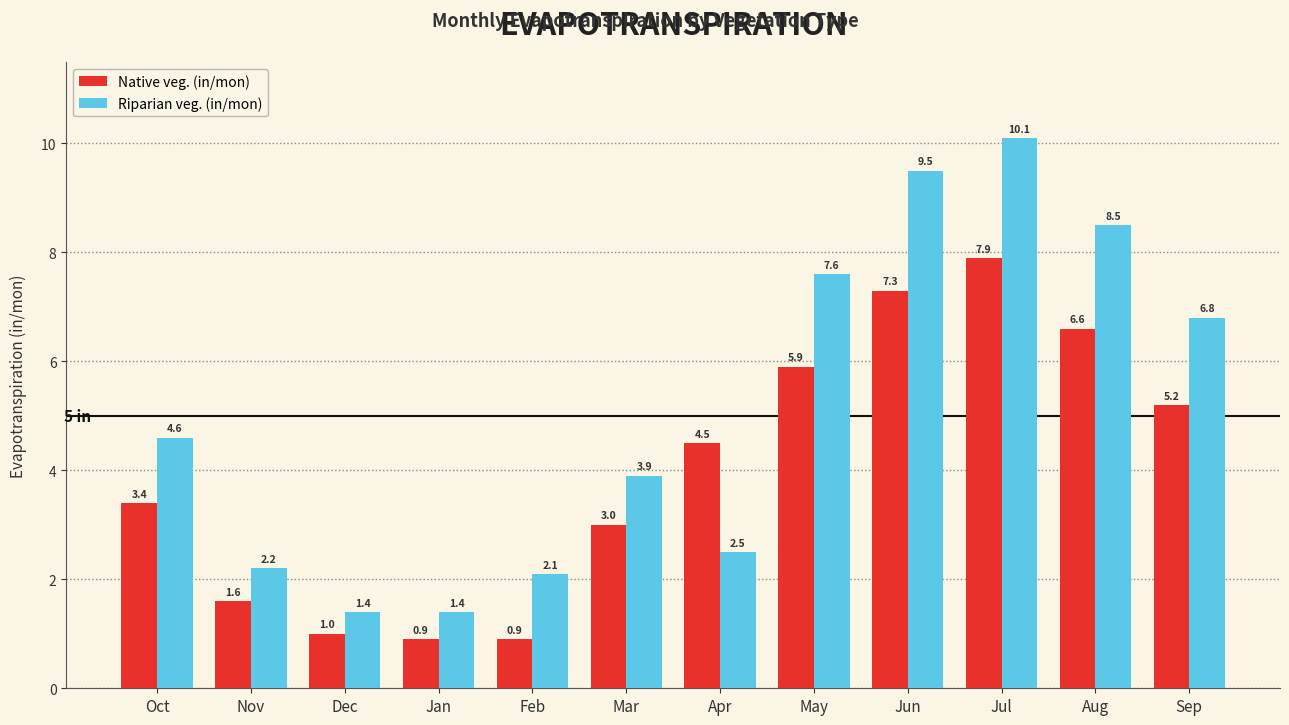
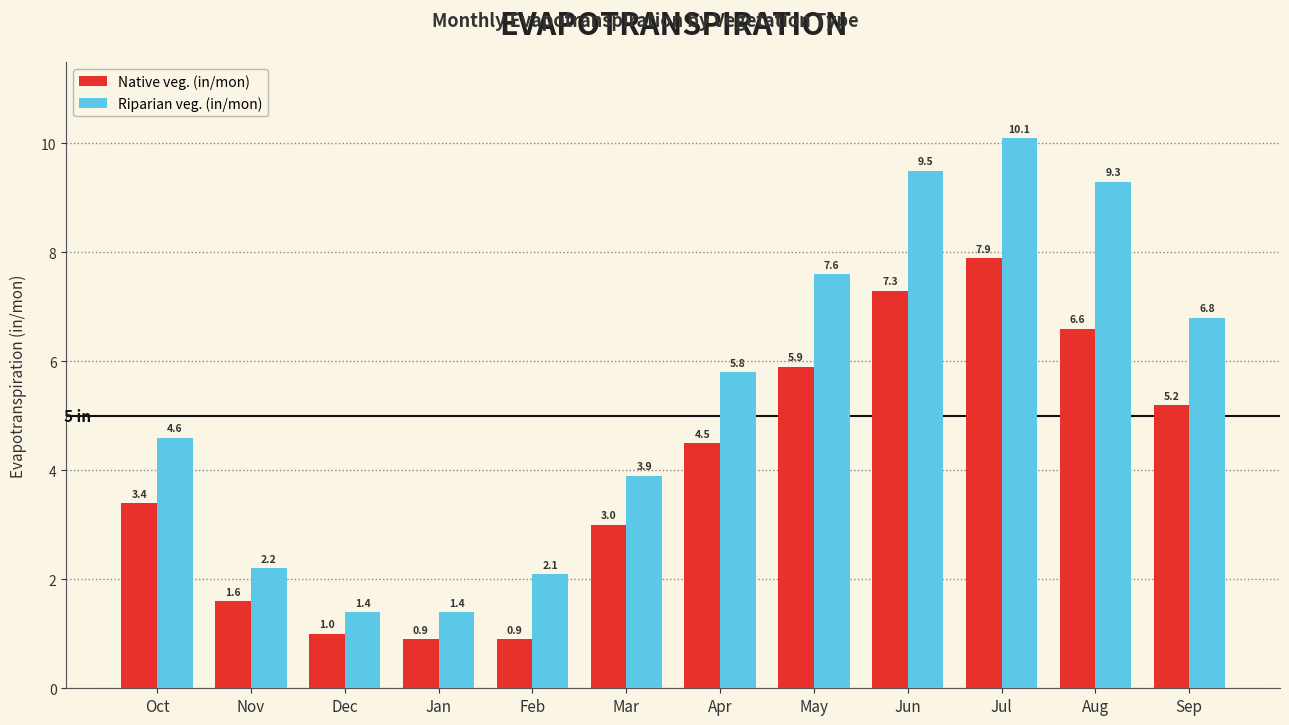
Riparian veg. (in/mon), Apr: 2.5 -> 5.8
Riparian veg. (in/mon), Aug: 8.5 -> 9.3
